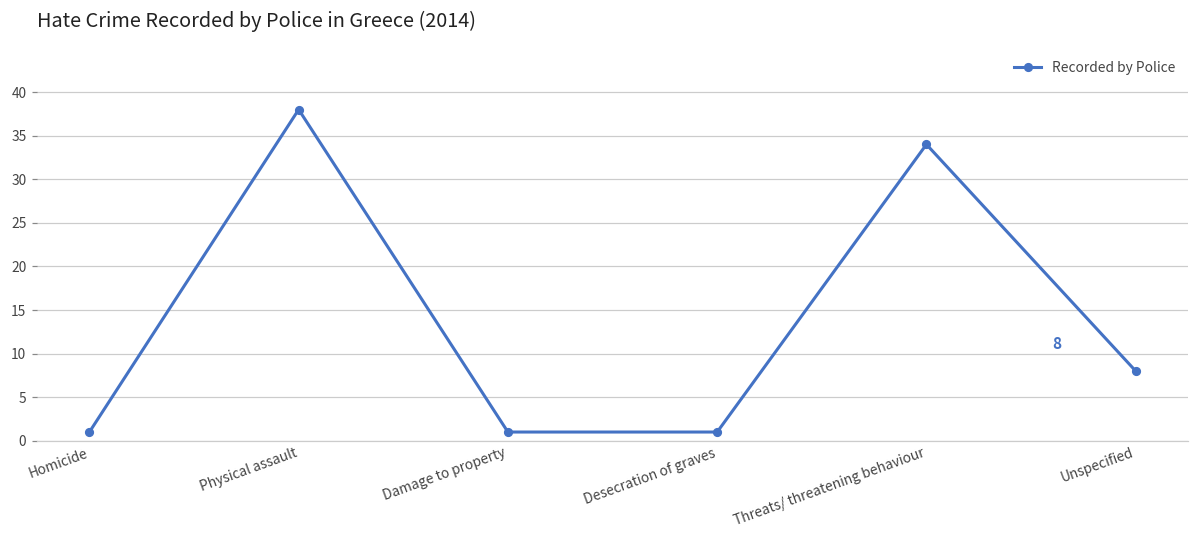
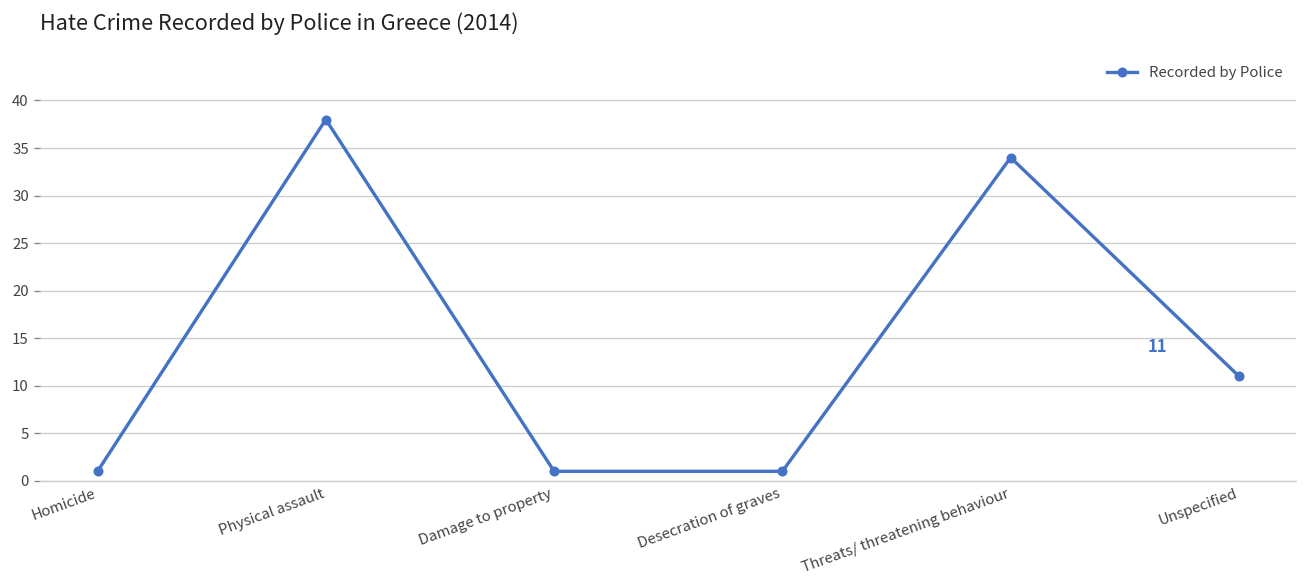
Unspecified: 8 -> 11
